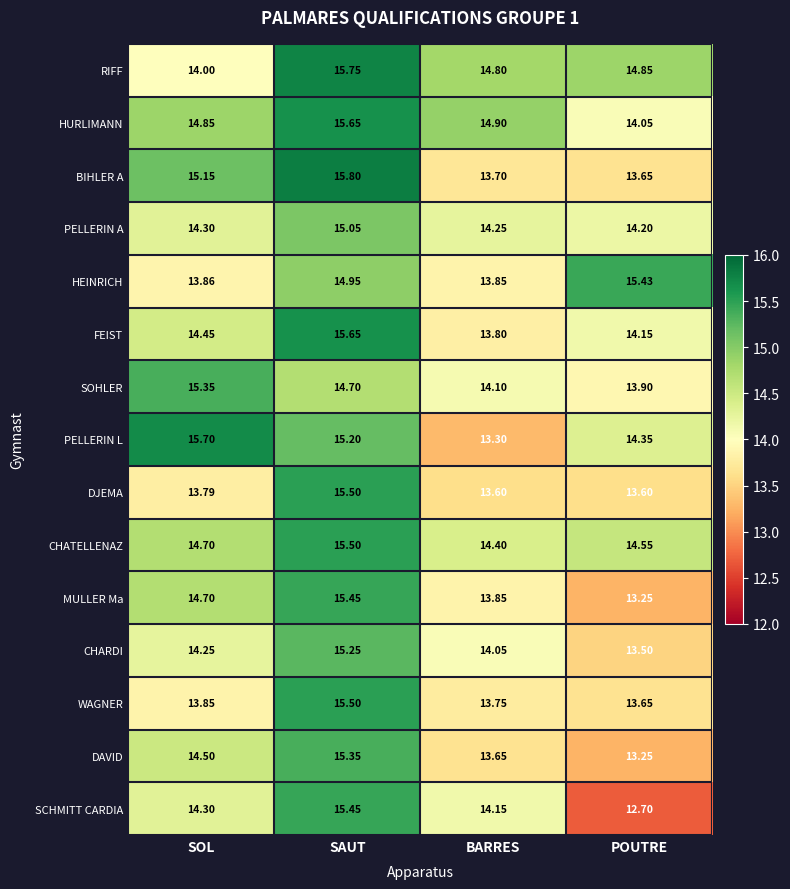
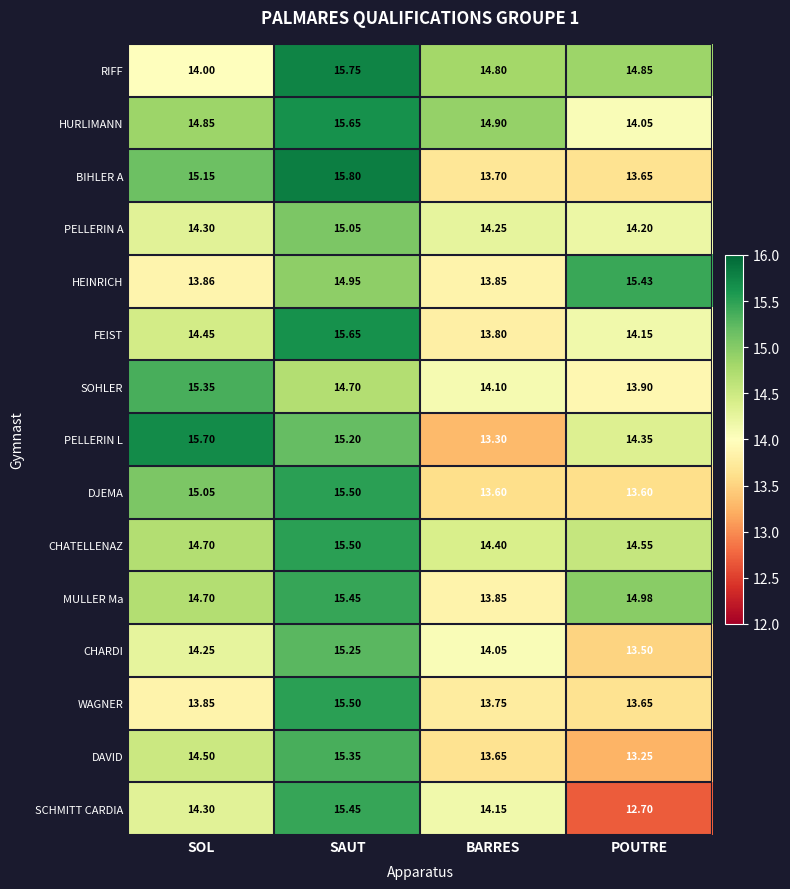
DJEMA, SOL: 13.79 -> 15.05
MULLER Ma, POUTRE: 13.25 -> 14.98
